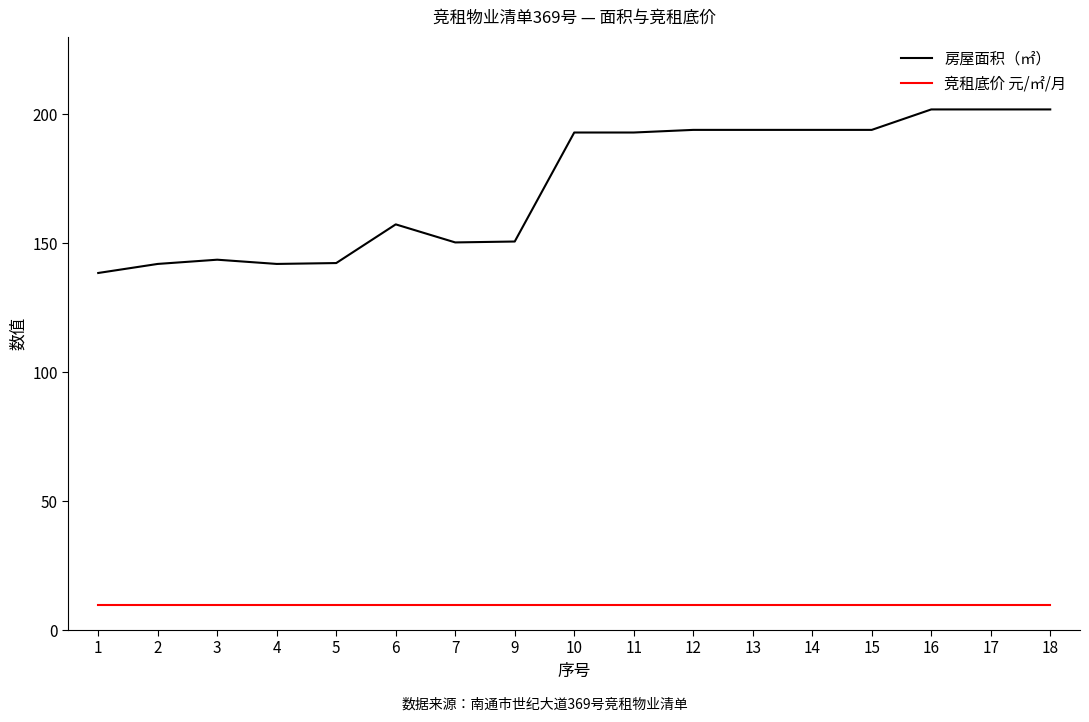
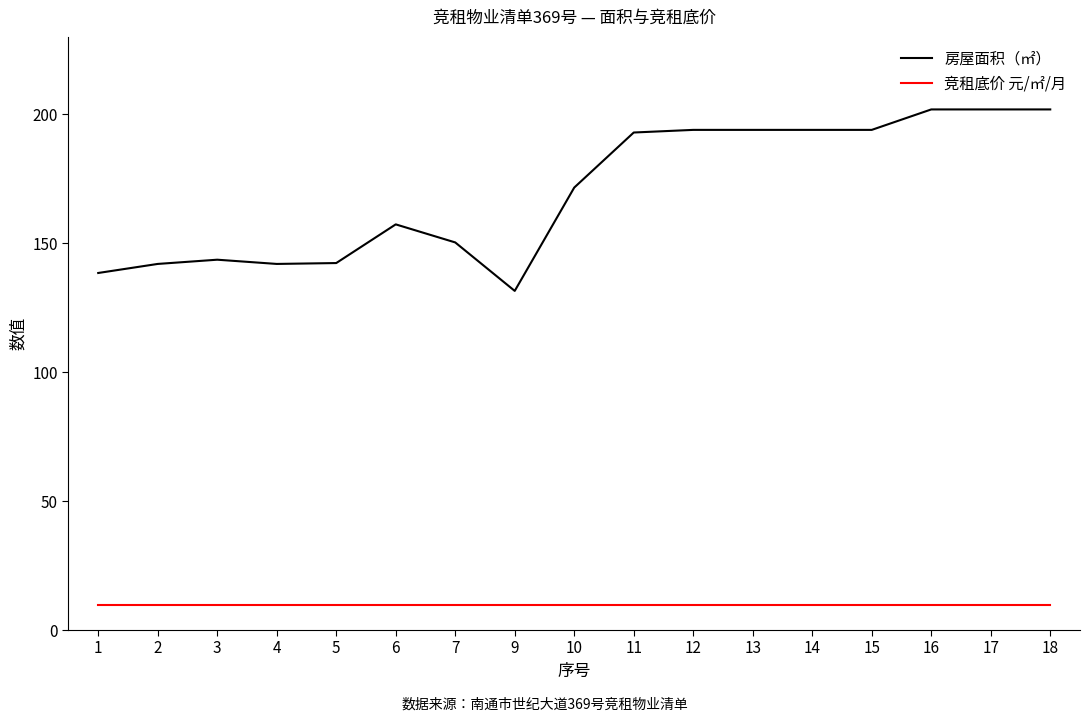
房屋面积（㎡）, 9: 151 -> 132
房屋面积（㎡）, 10: 193 -> 172
